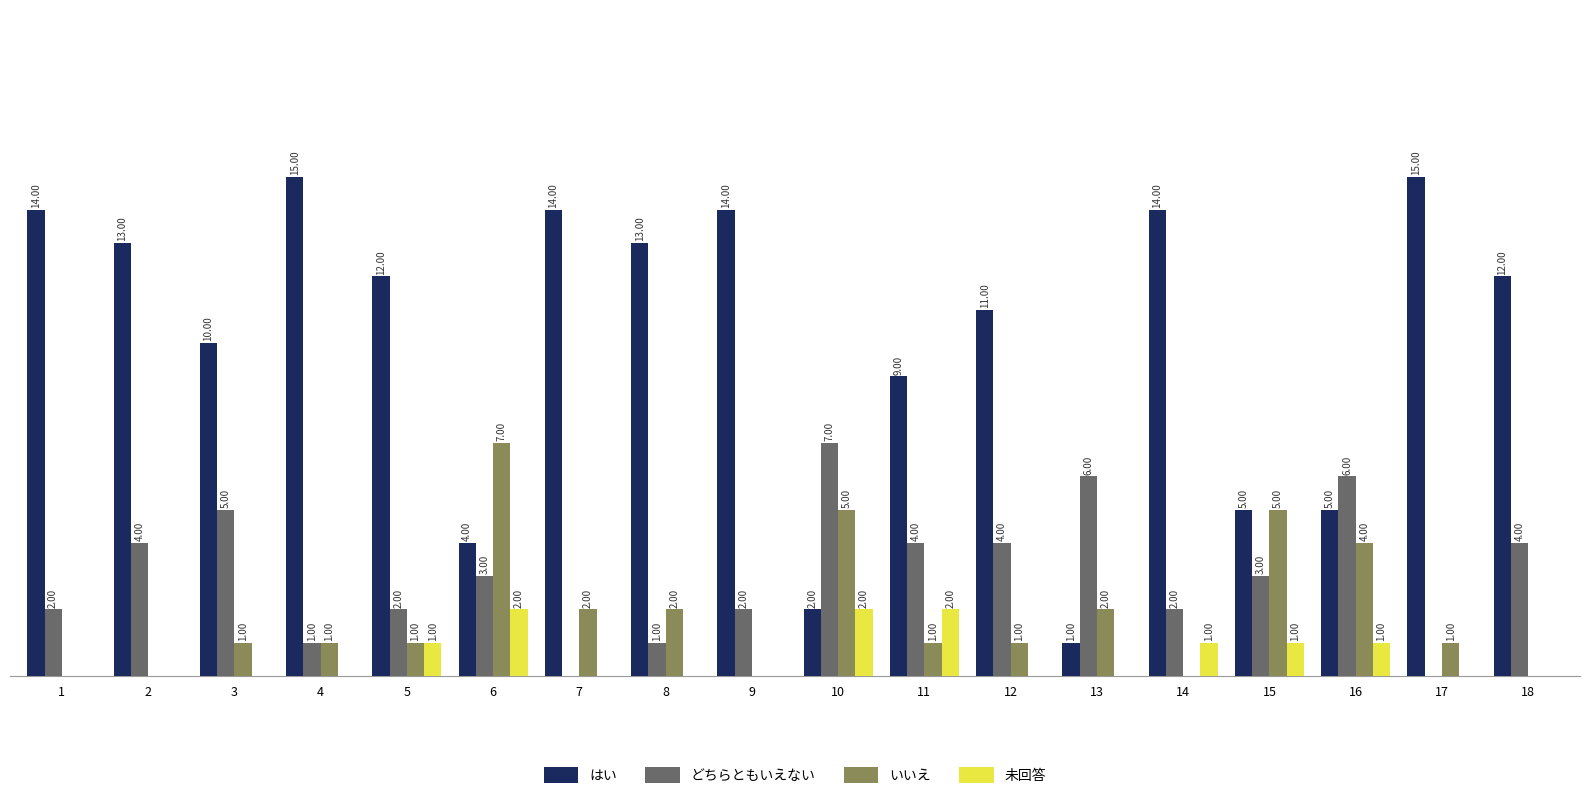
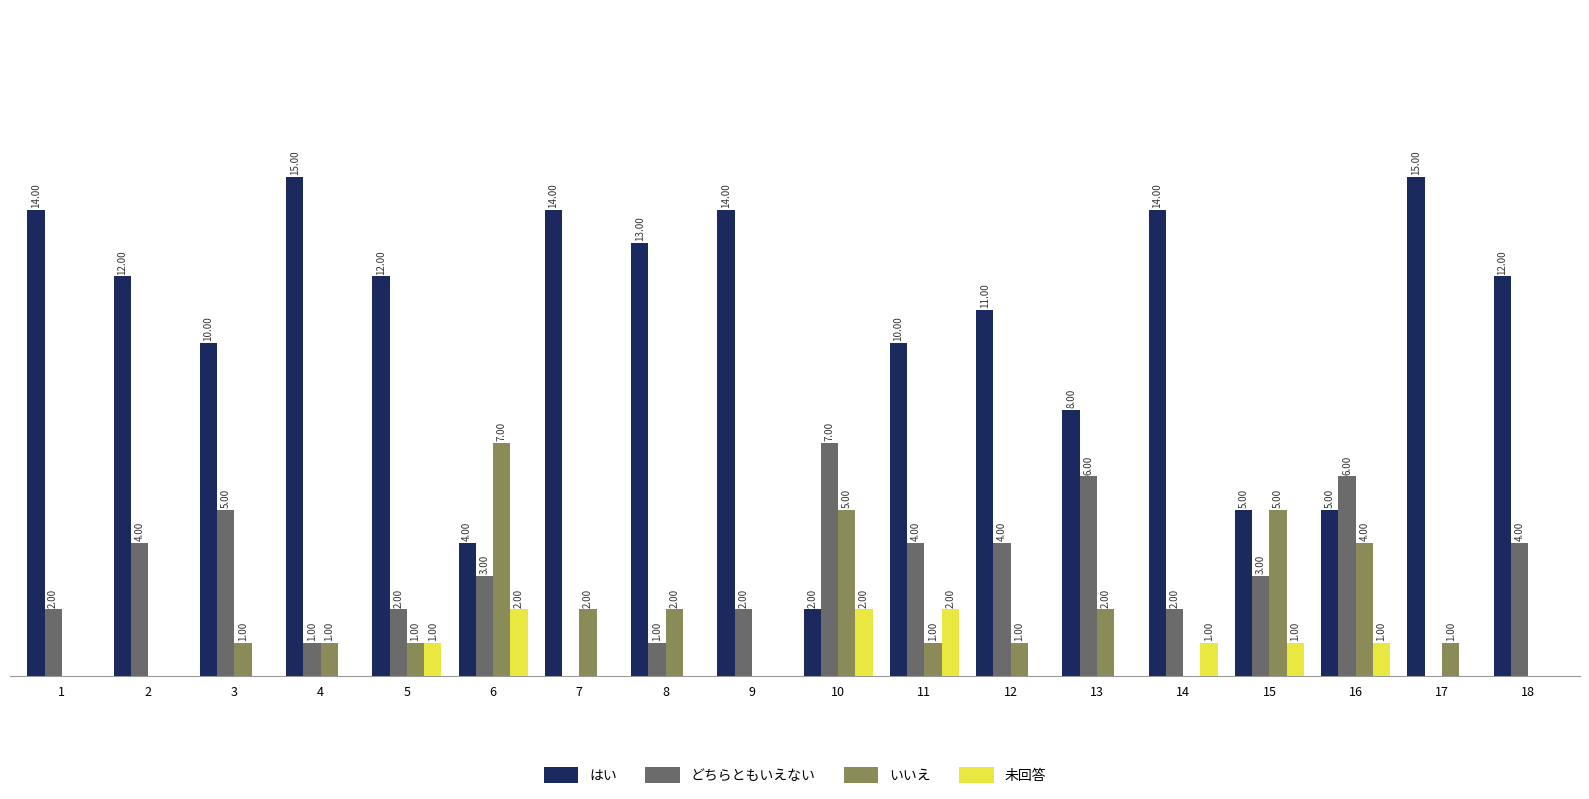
はい, 2: 13.00 -> 12.00
はい, 11: 9.00 -> 10.00
はい, 13: 1.00 -> 8.00
